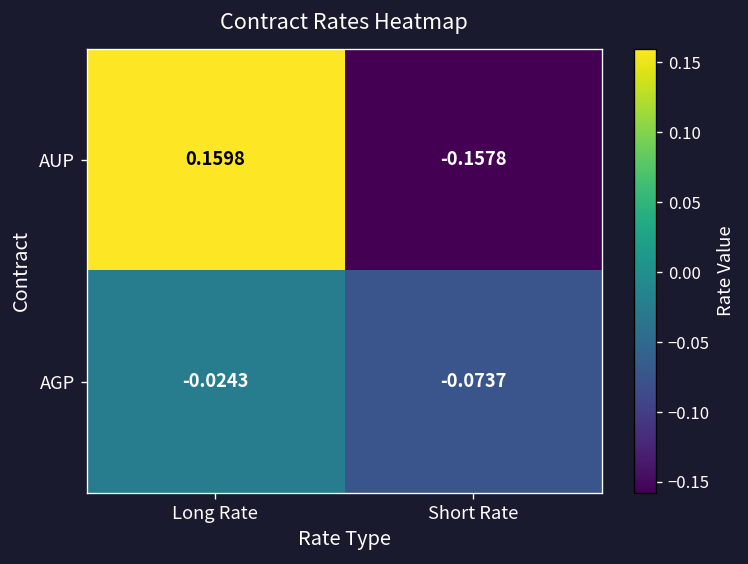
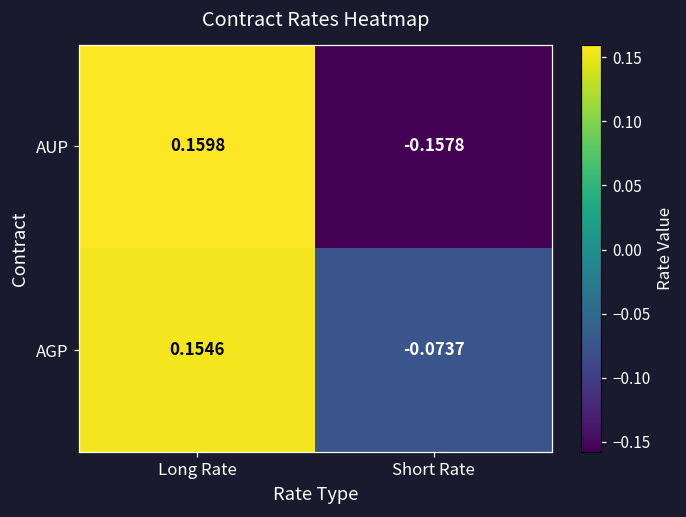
AGP, Long Rate: -0.0243 -> 0.1546
